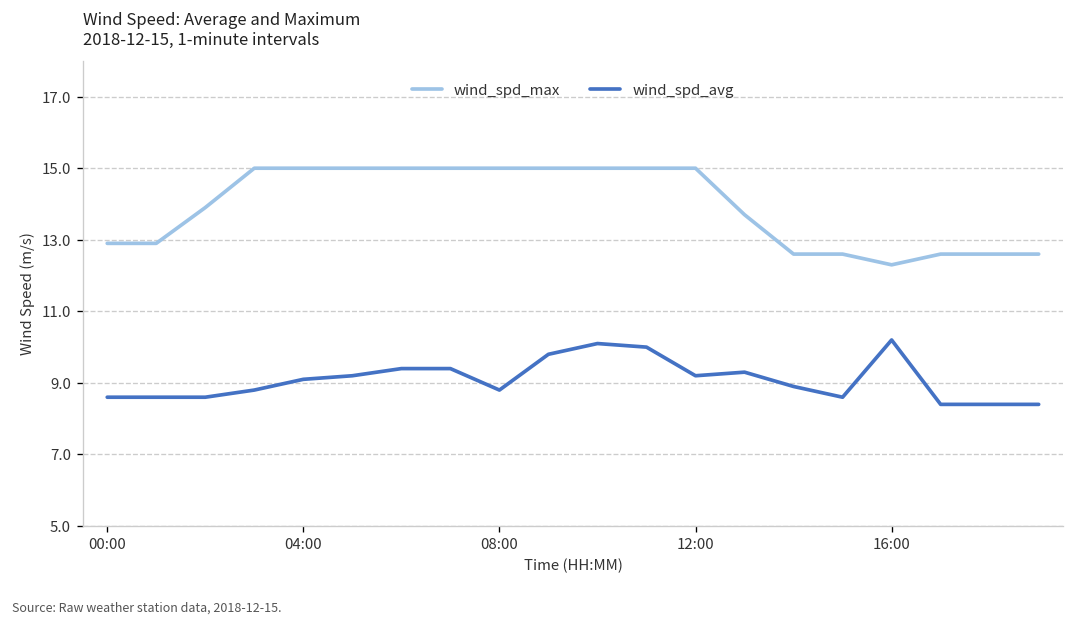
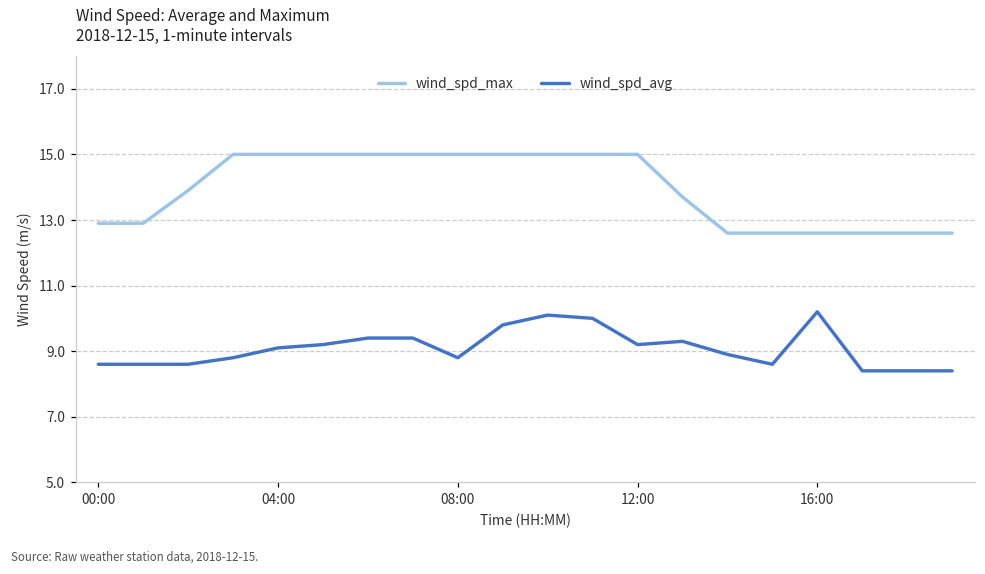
wind_spd_max, 16:00: 12.3 -> 12.6
